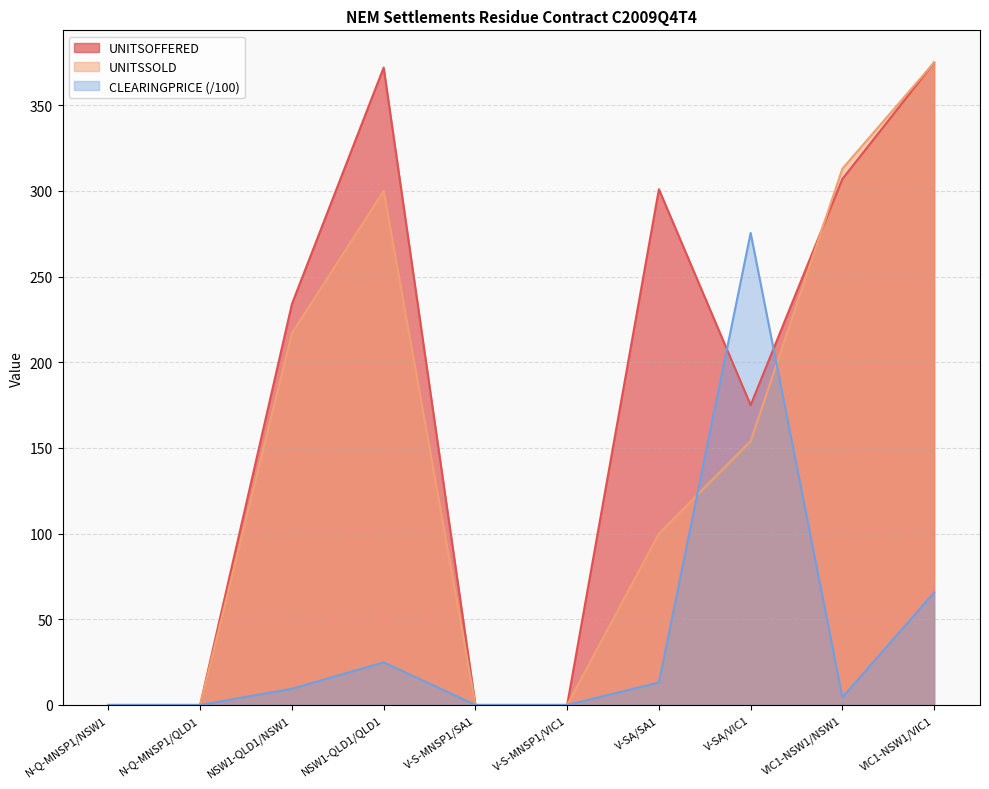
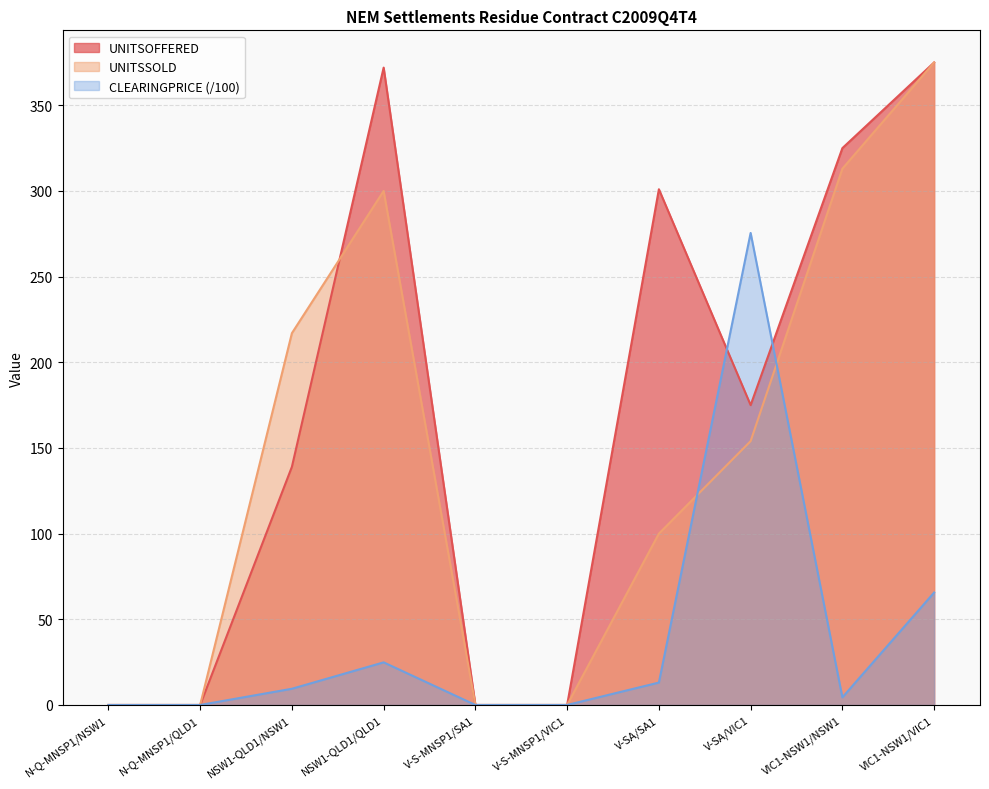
UNITSOFFERED, NSW1-QLD1/NSW1: 234 -> 139
UNITSOFFERED, VIC1-NSW1/NSW1: 307 -> 325
